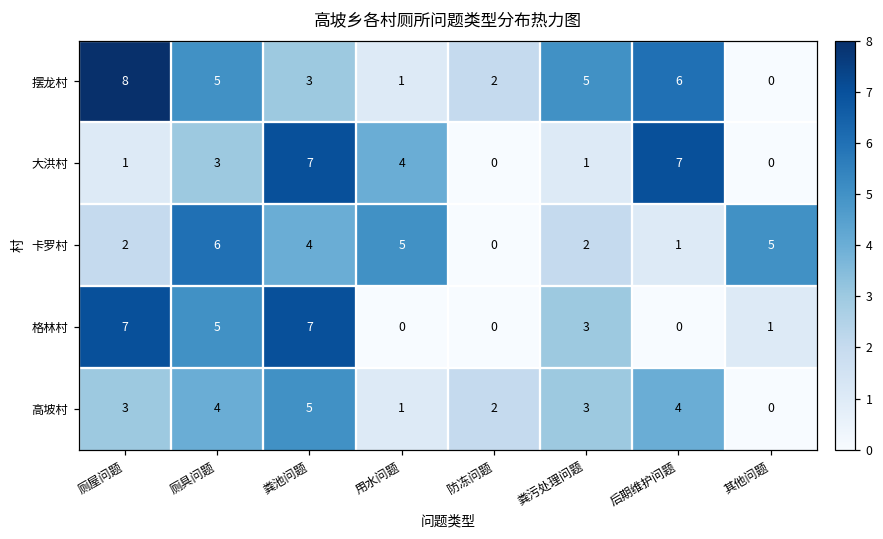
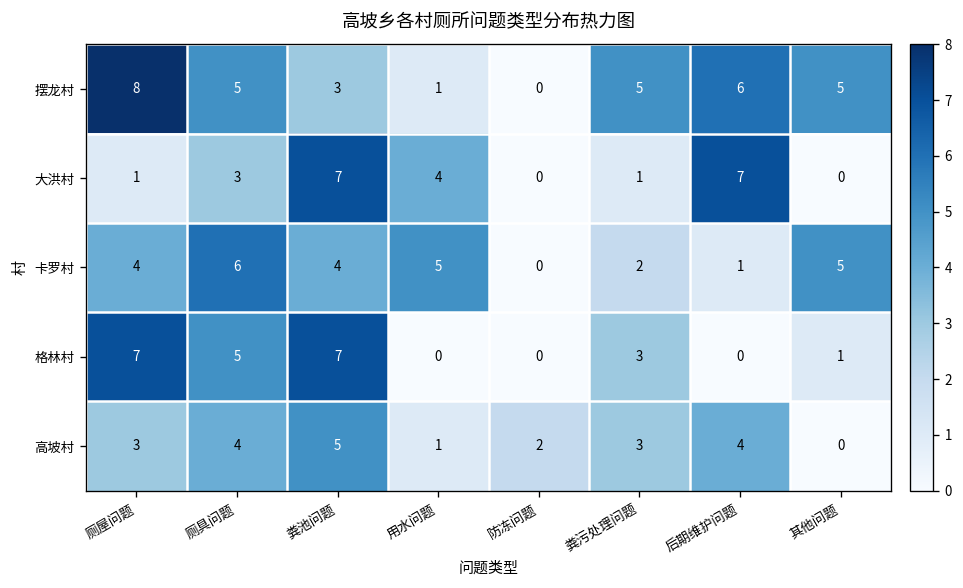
摆龙村, 防冻问题: 2 -> 0
摆龙村, 其他问题: 0 -> 5
卡罗村, 厕屋问题: 2 -> 4
